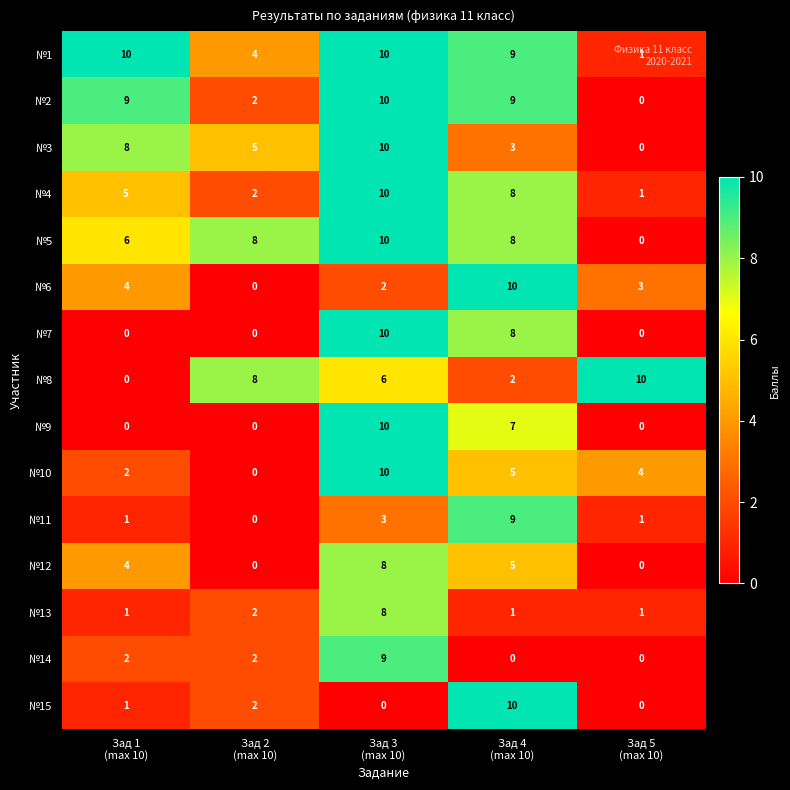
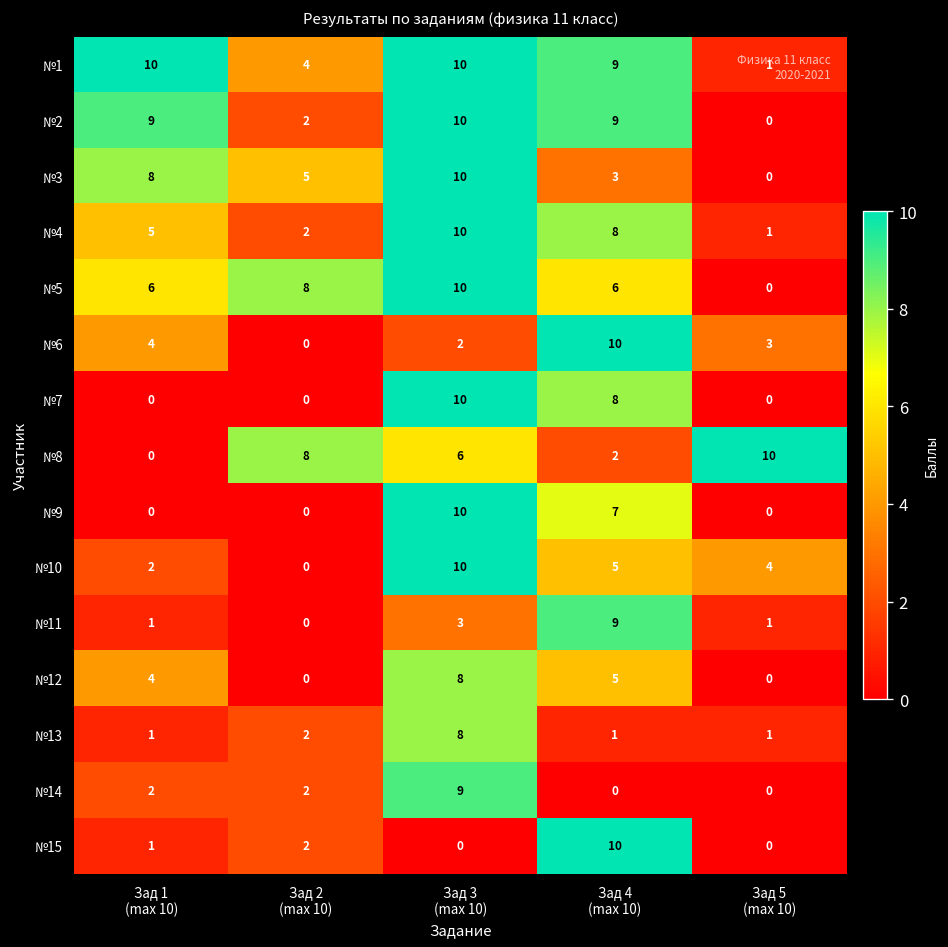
№5, Зад 4 (max 10): 8 -> 6
